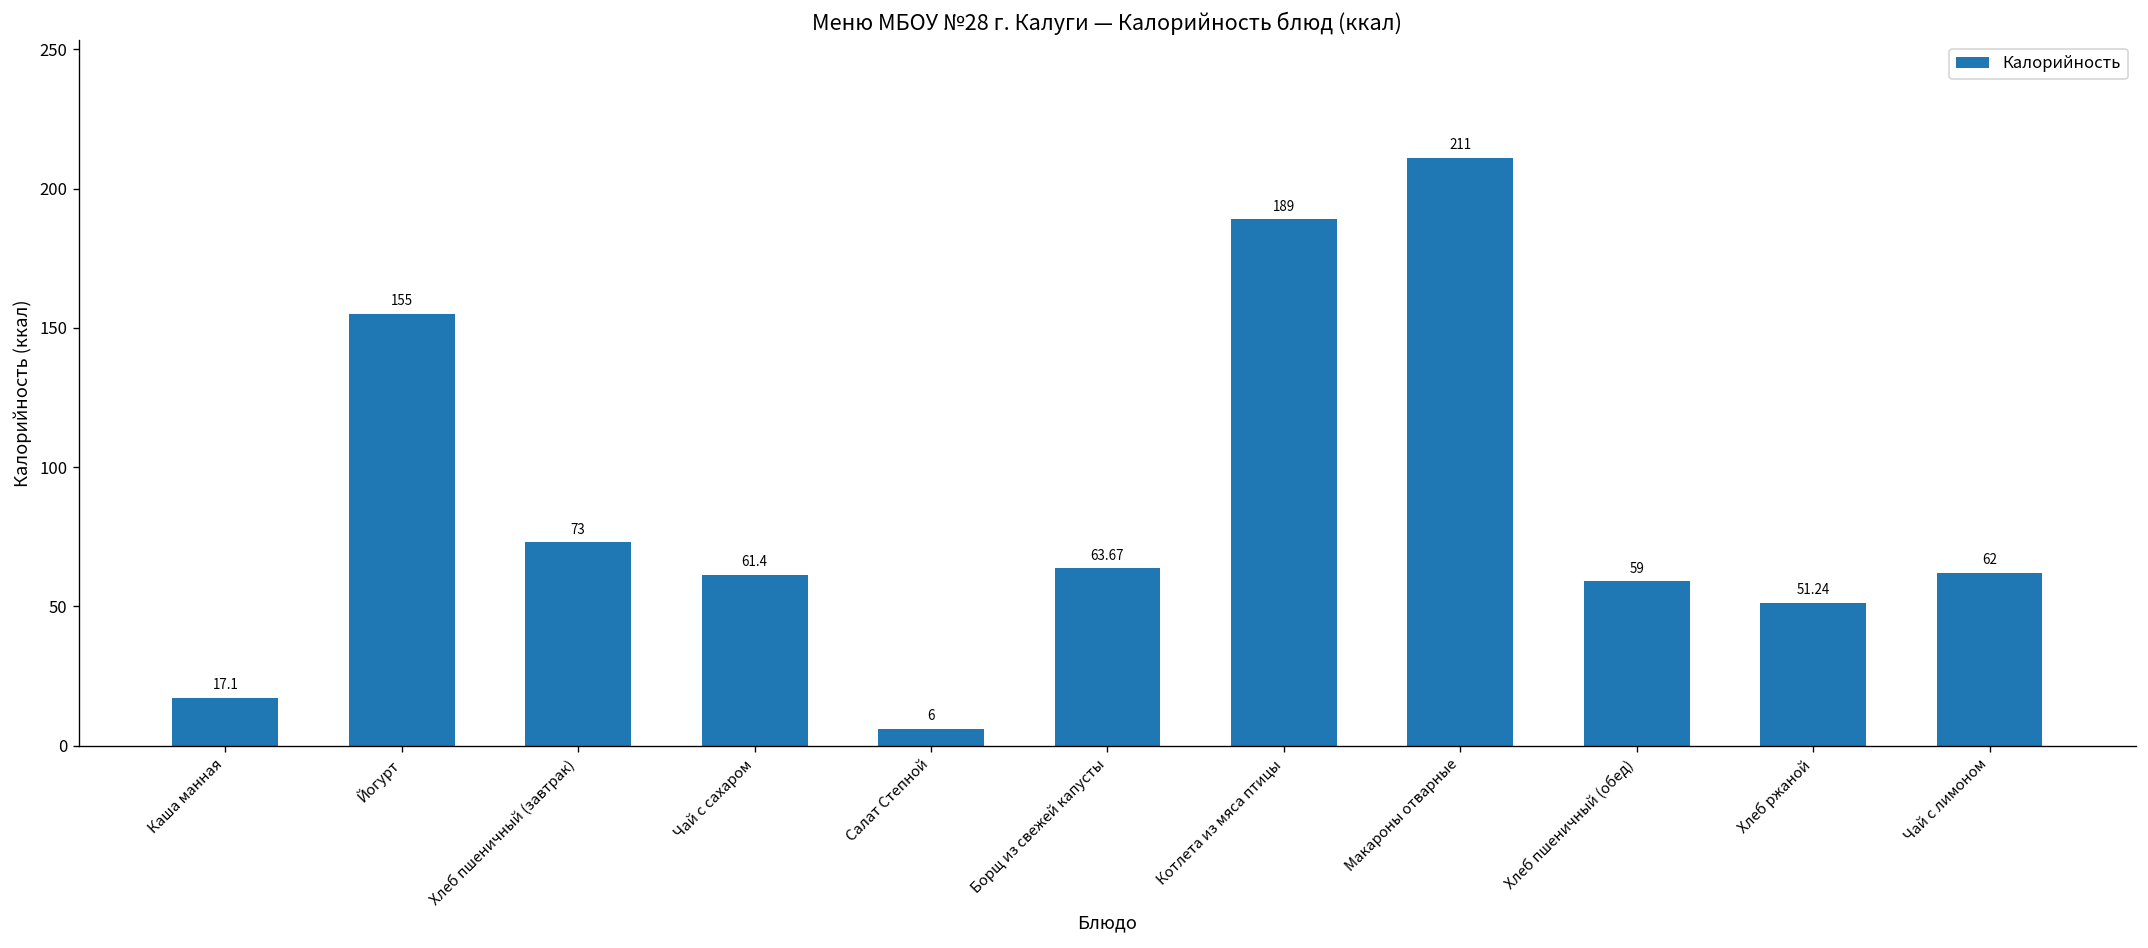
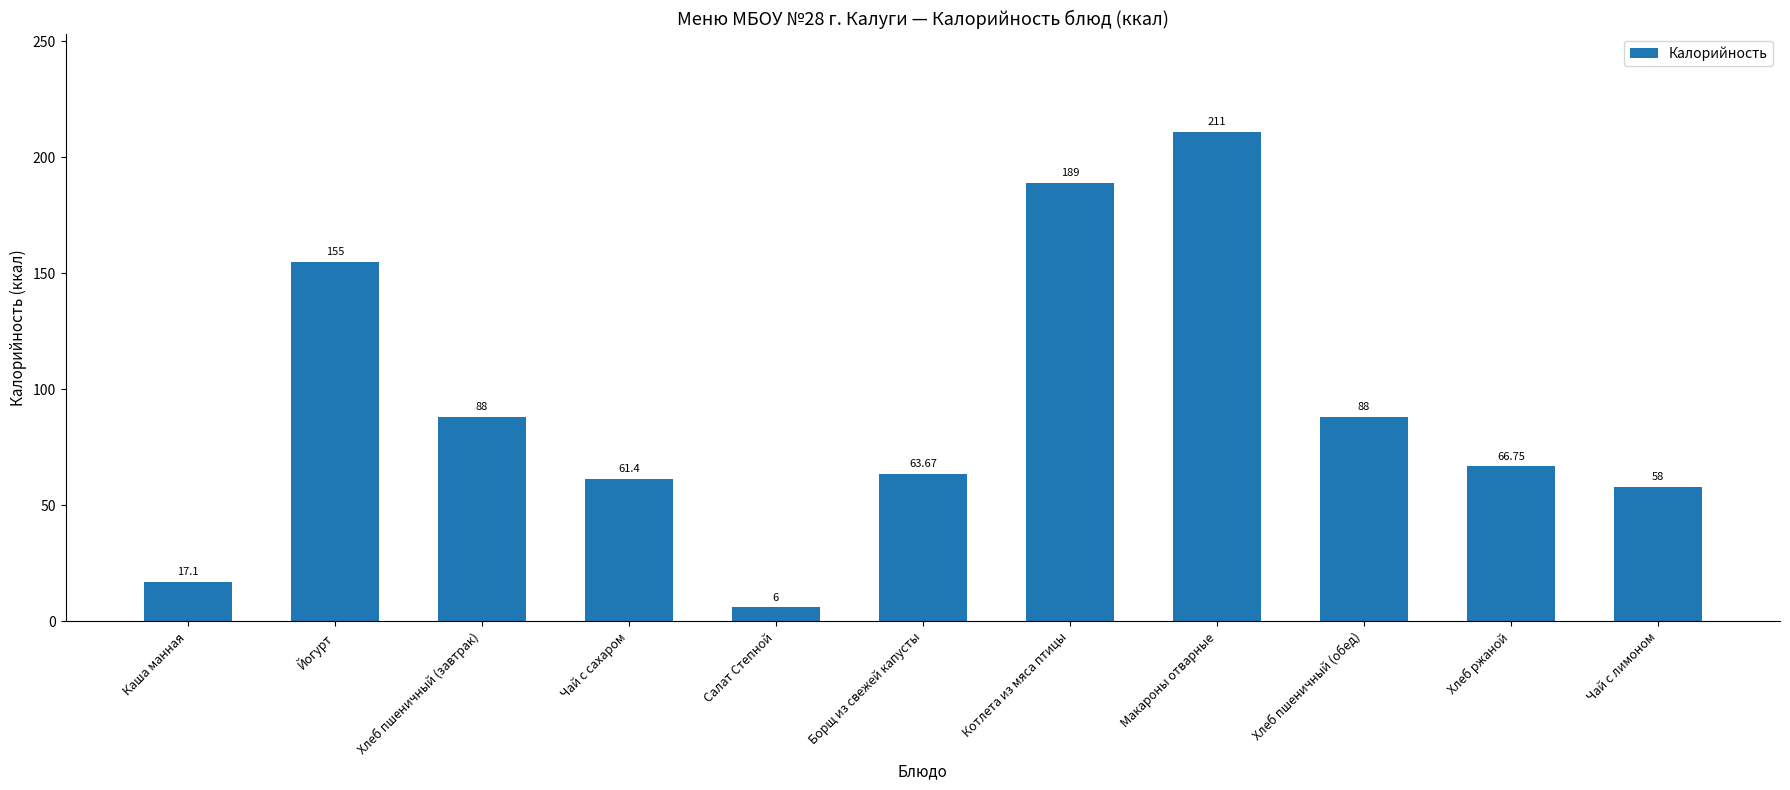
Хлеб пшеничный (завтрак): 73 -> 88
Хлеб пшеничный (обед): 59 -> 88
Хлеб ржаной: 51.24 -> 66.75
Чай с лимоном: 62 -> 58
